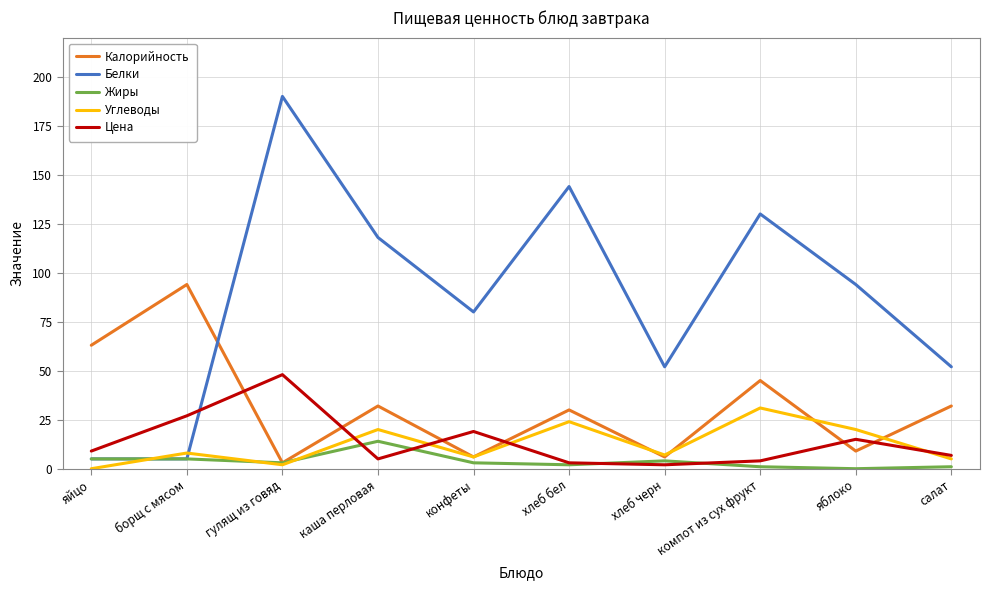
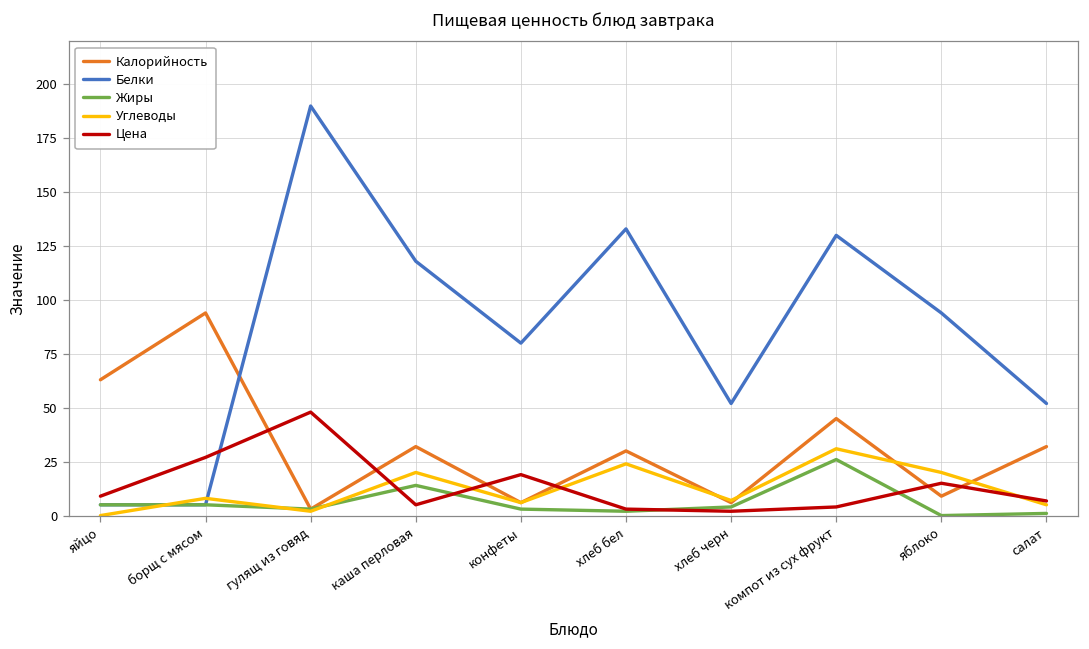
Белки, хлеб бел: 144 -> 133
Жиры, компот из сух фрукт: 1 -> 26
